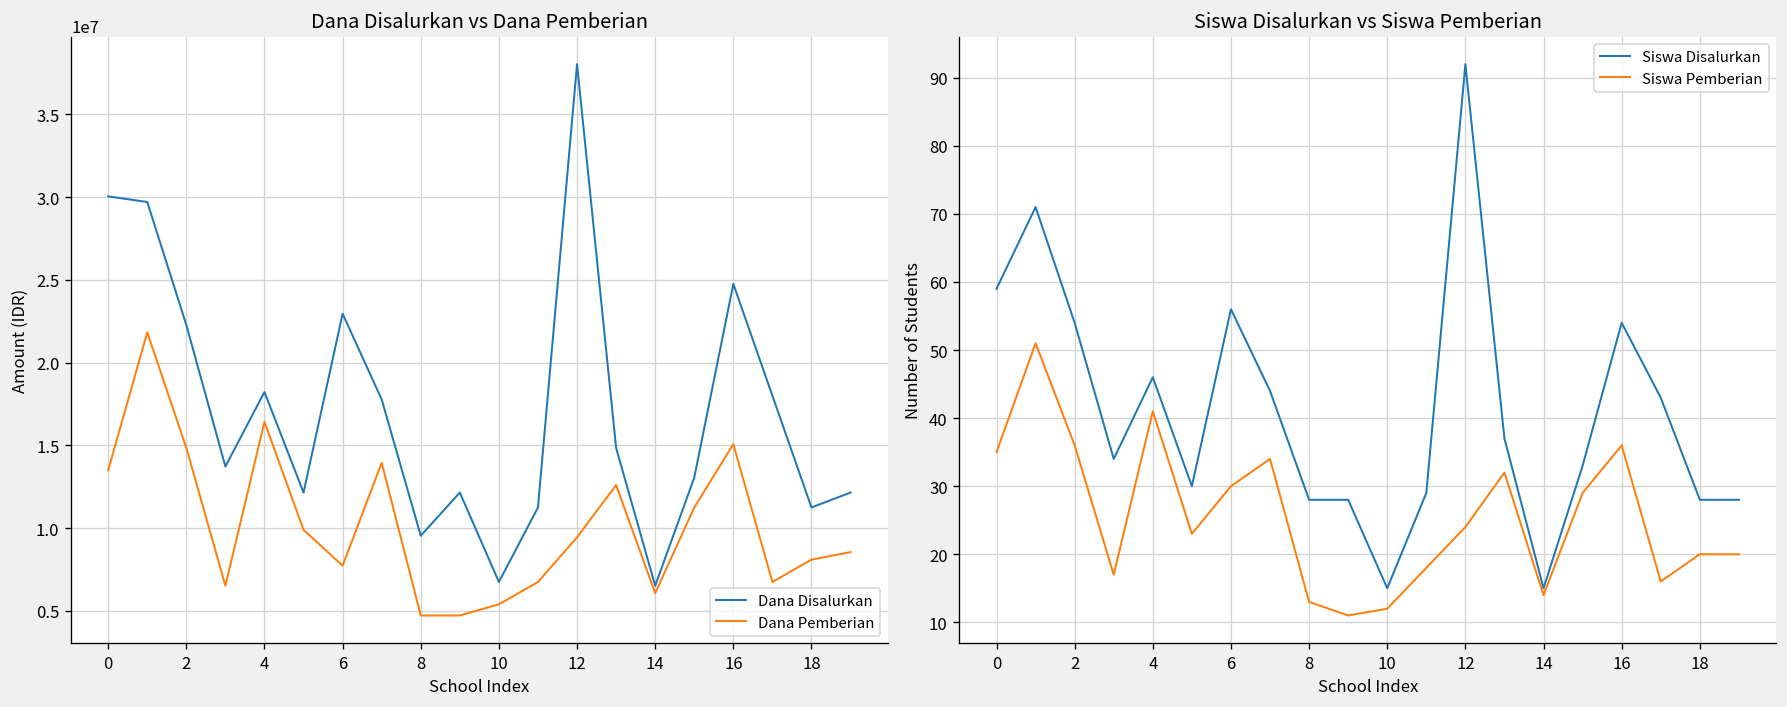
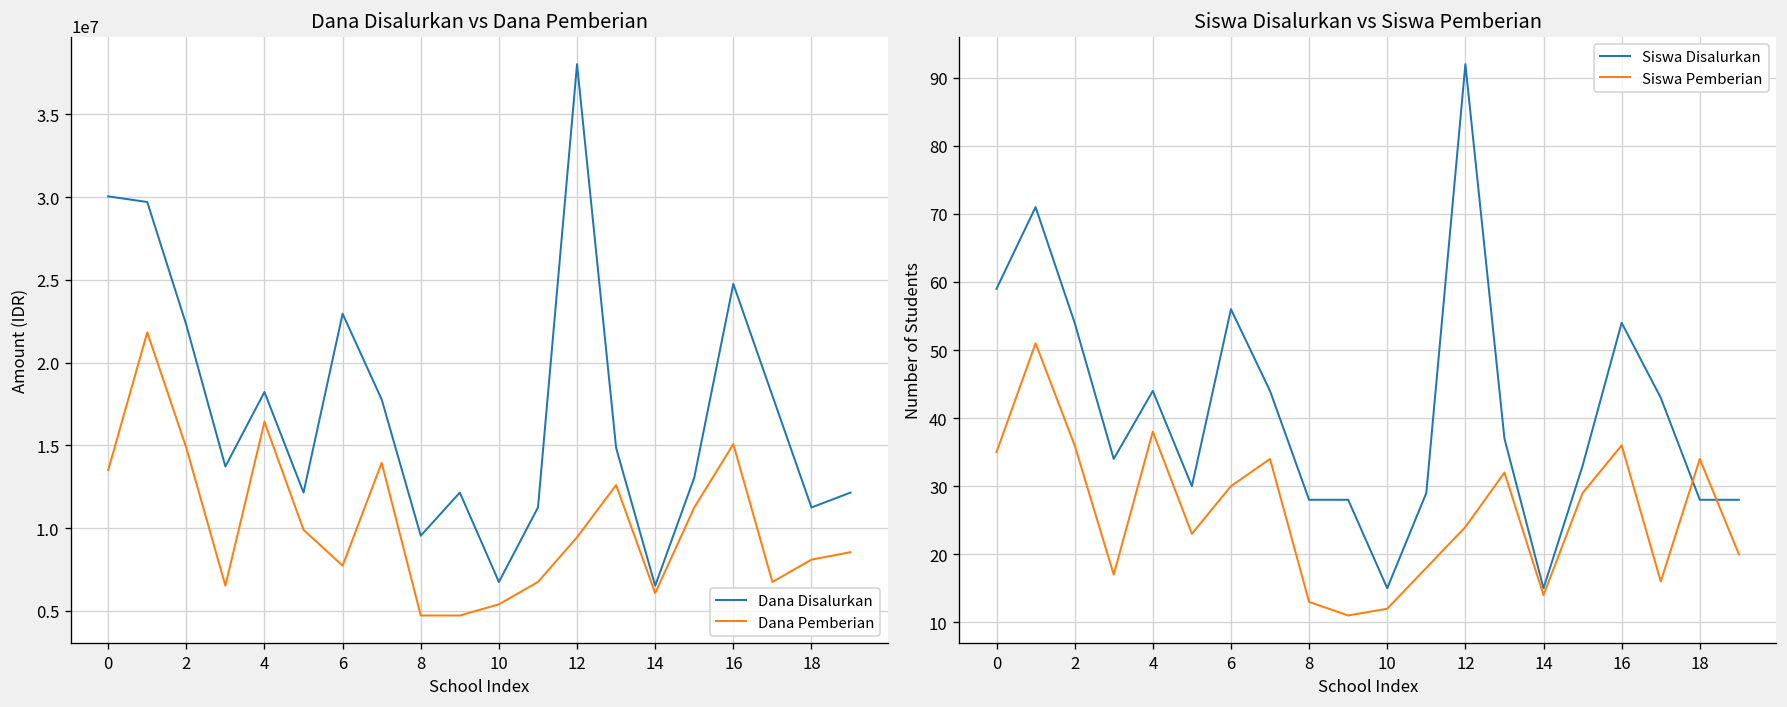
Siswa Disalurkan vs Siswa Pemberian, Siswa Disalurkan, 4: 46 -> 44
Siswa Disalurkan vs Siswa Pemberian, Siswa Pemberian, 4: 41 -> 38
Siswa Disalurkan vs Siswa Pemberian, Siswa Pemberian, 18: 20 -> 34
